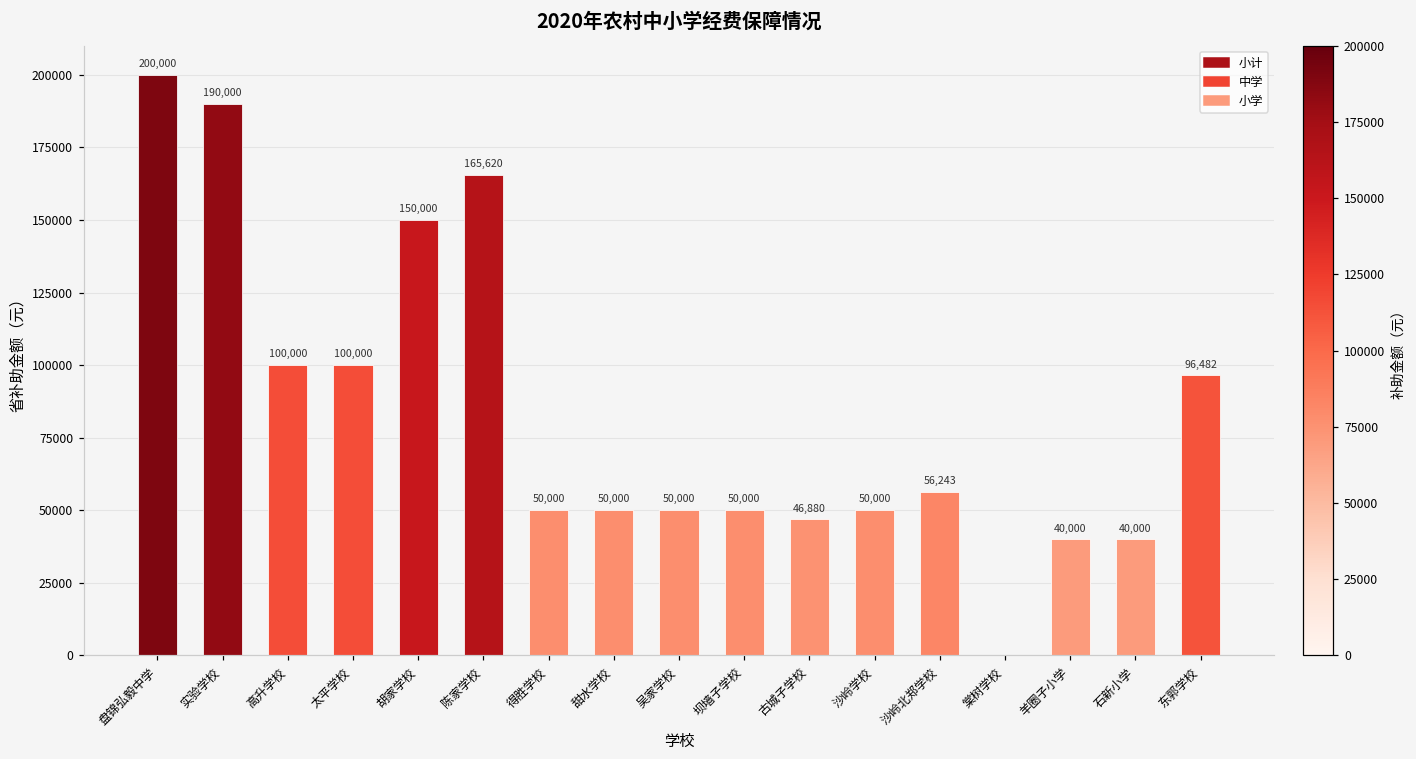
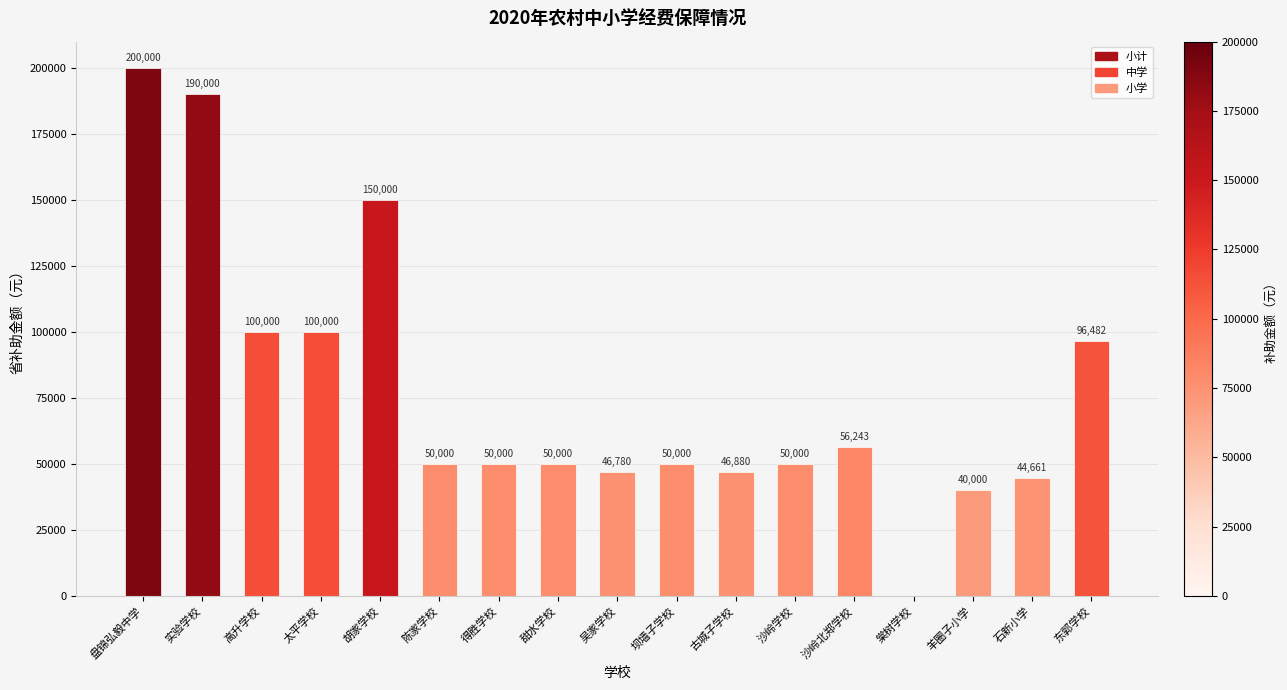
陈家学校: 165,620 -> 50,000
吴家学校: 50,000 -> 46,780
石新小学: 40,000 -> 44,661
